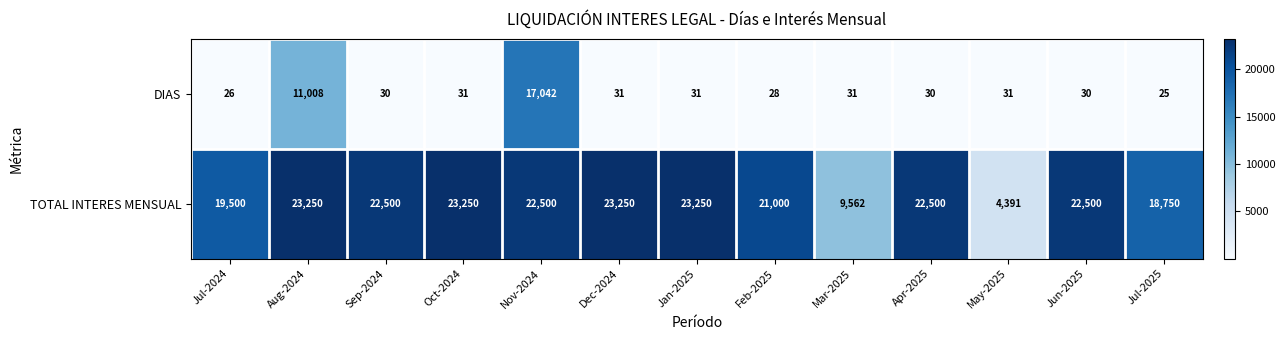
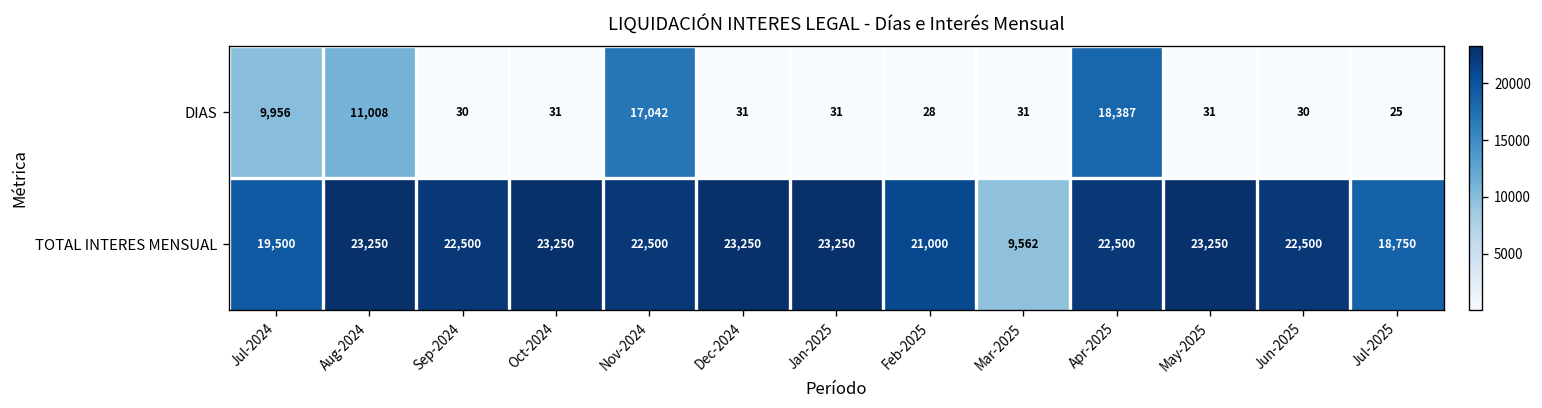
DIAS, Jul-2024: 26 -> 9,956
DIAS, Apr-2025: 30 -> 18,387
TOTAL INTERES MENSUAL, May-2025: 4,391 -> 23,250
